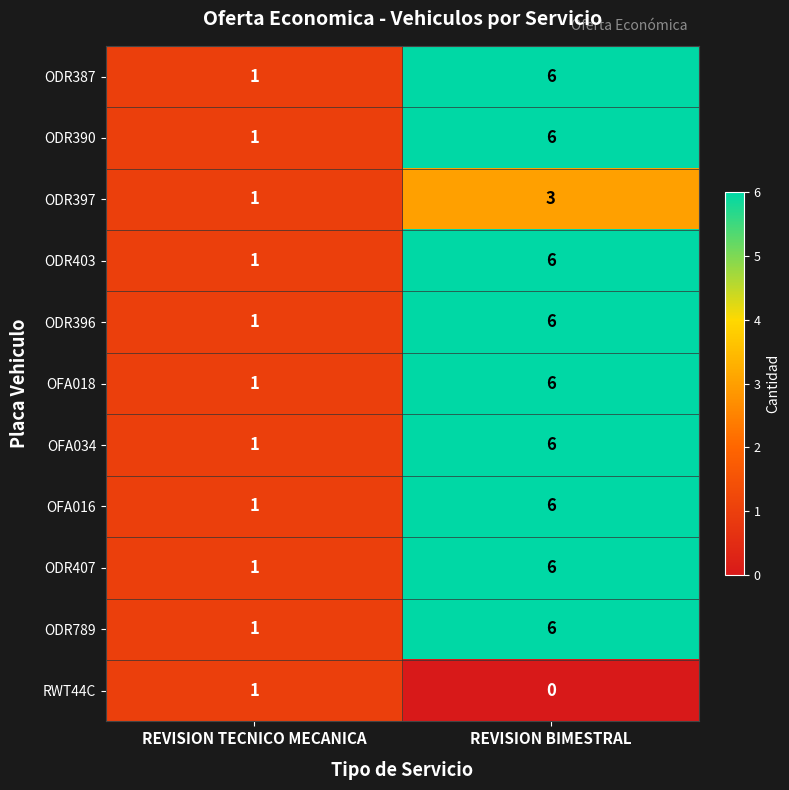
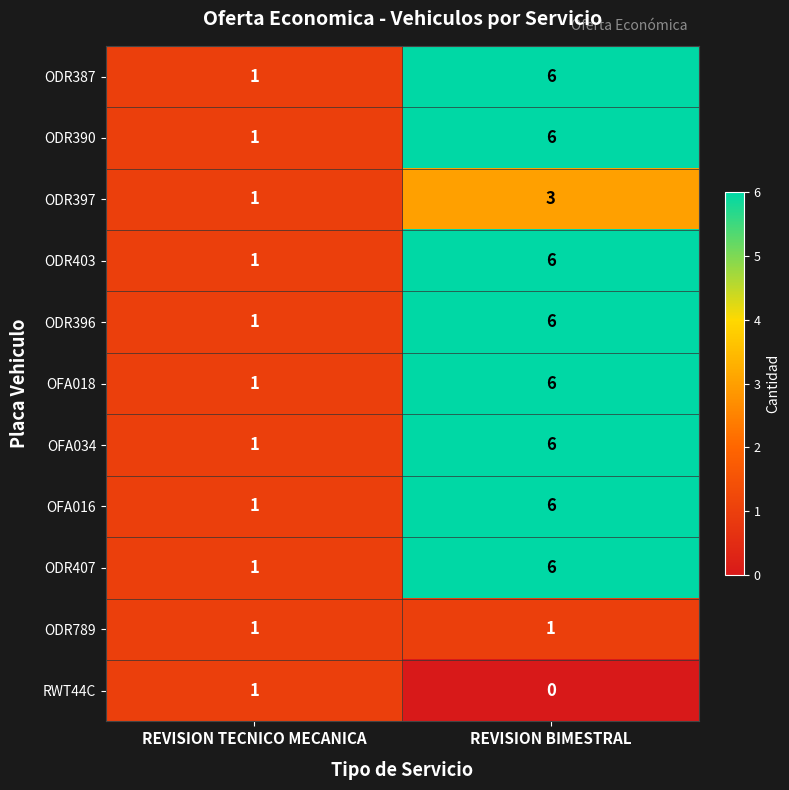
ODR789, REVISION BIMESTRAL: 6 -> 1
